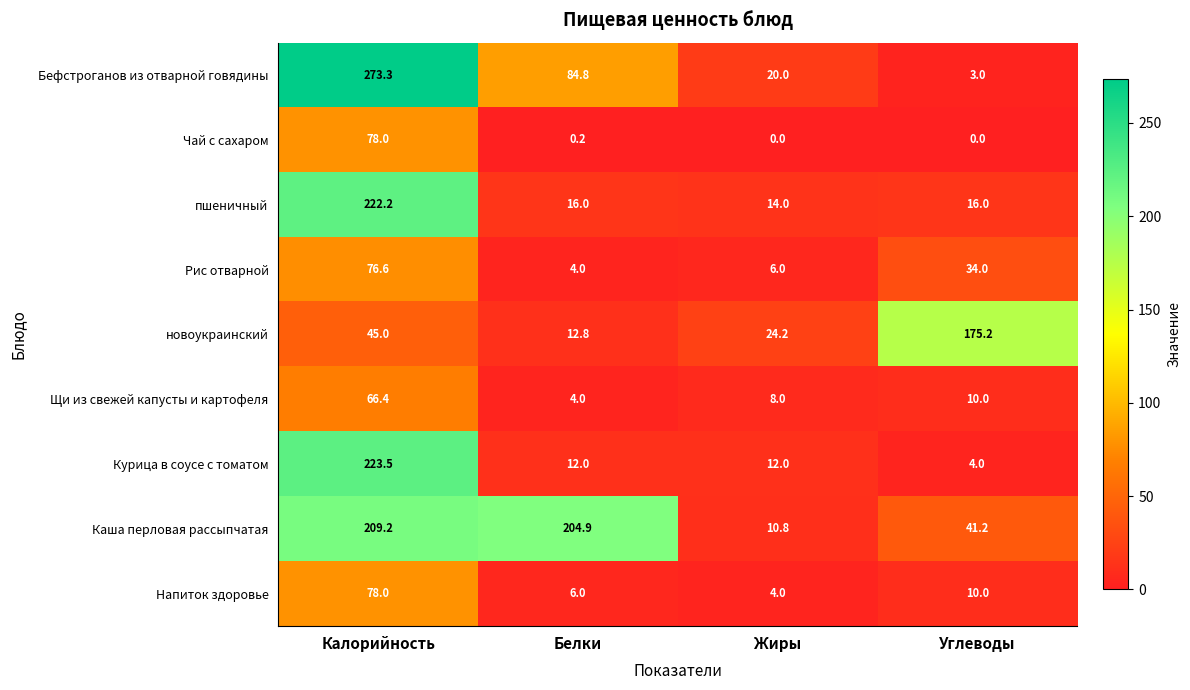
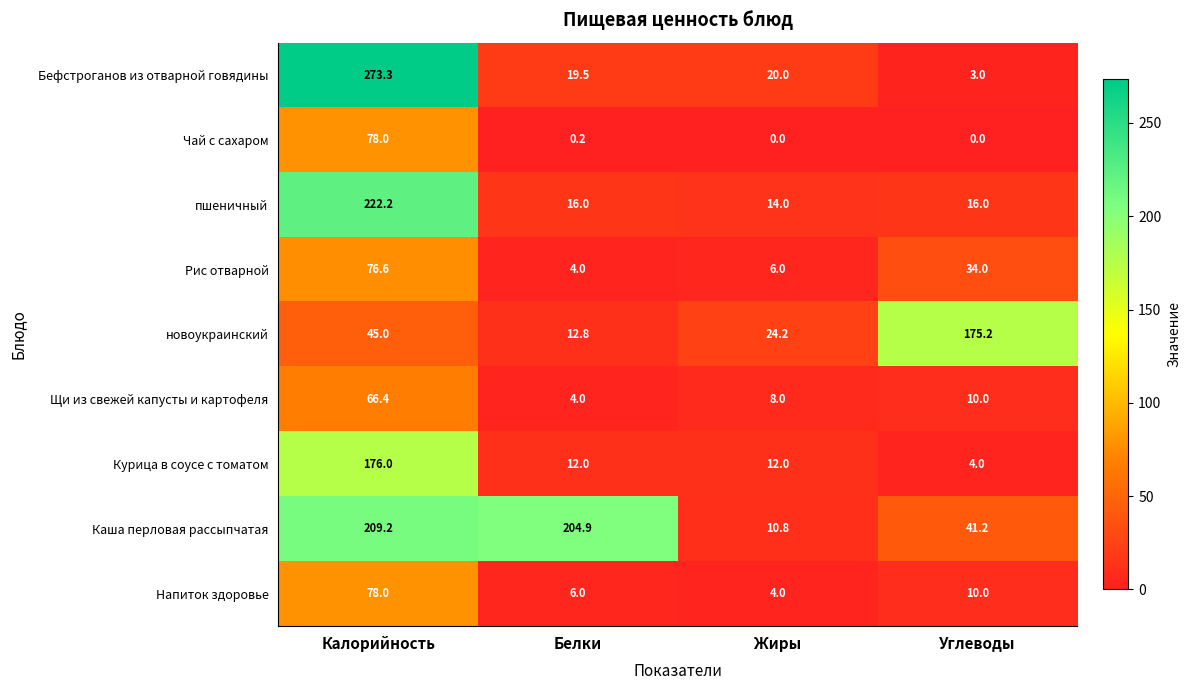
Бефстроганов из отварной говядины, Белки: 84.8 -> 19.5
Курица в соусе с томатом, Калорийность: 223.5 -> 176.0
